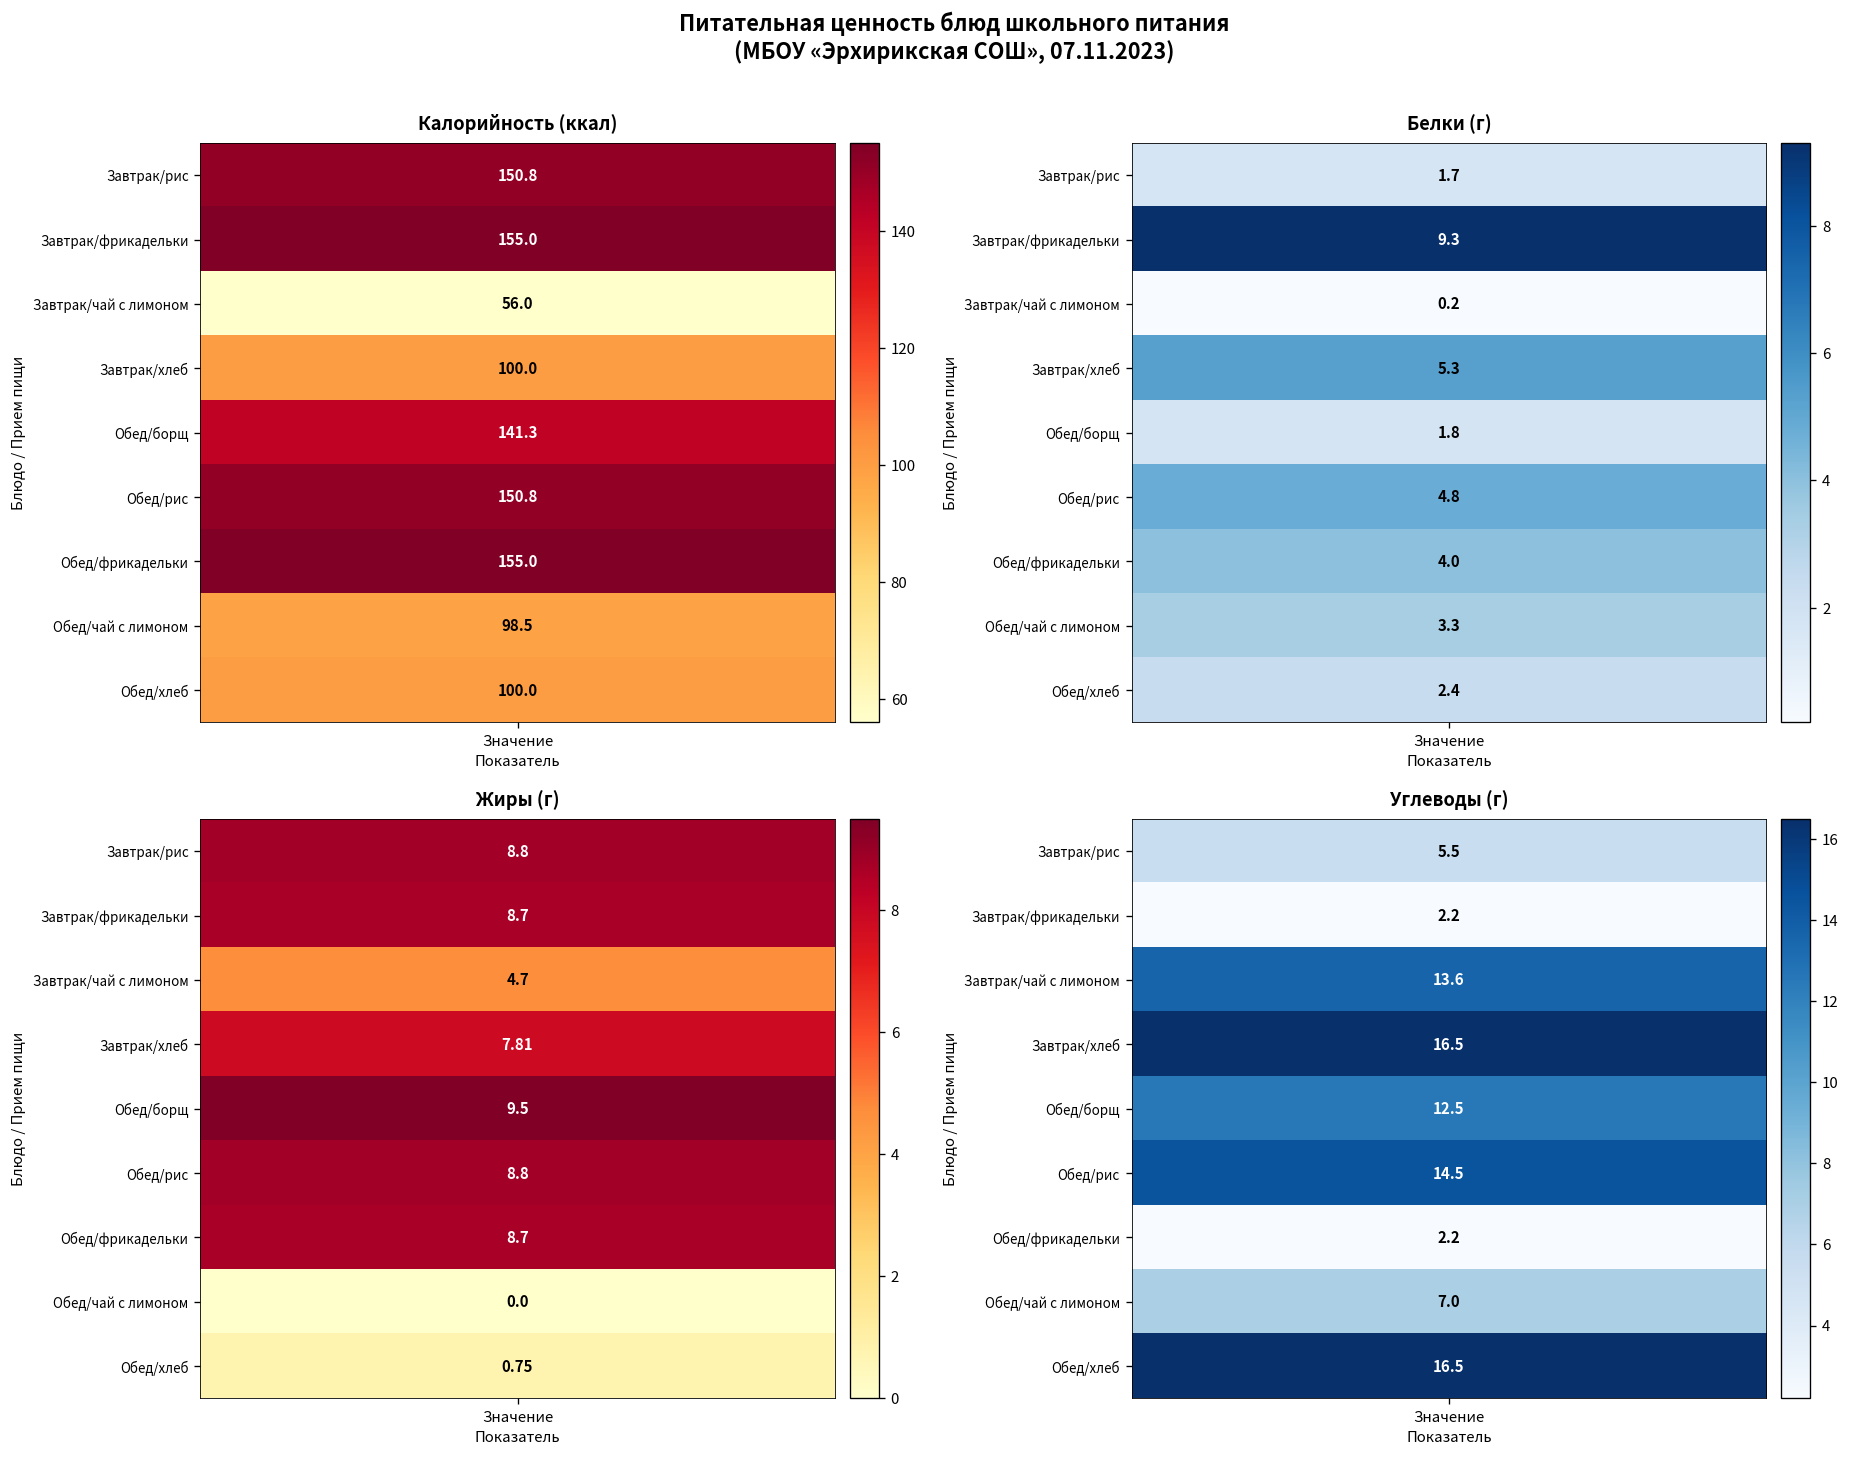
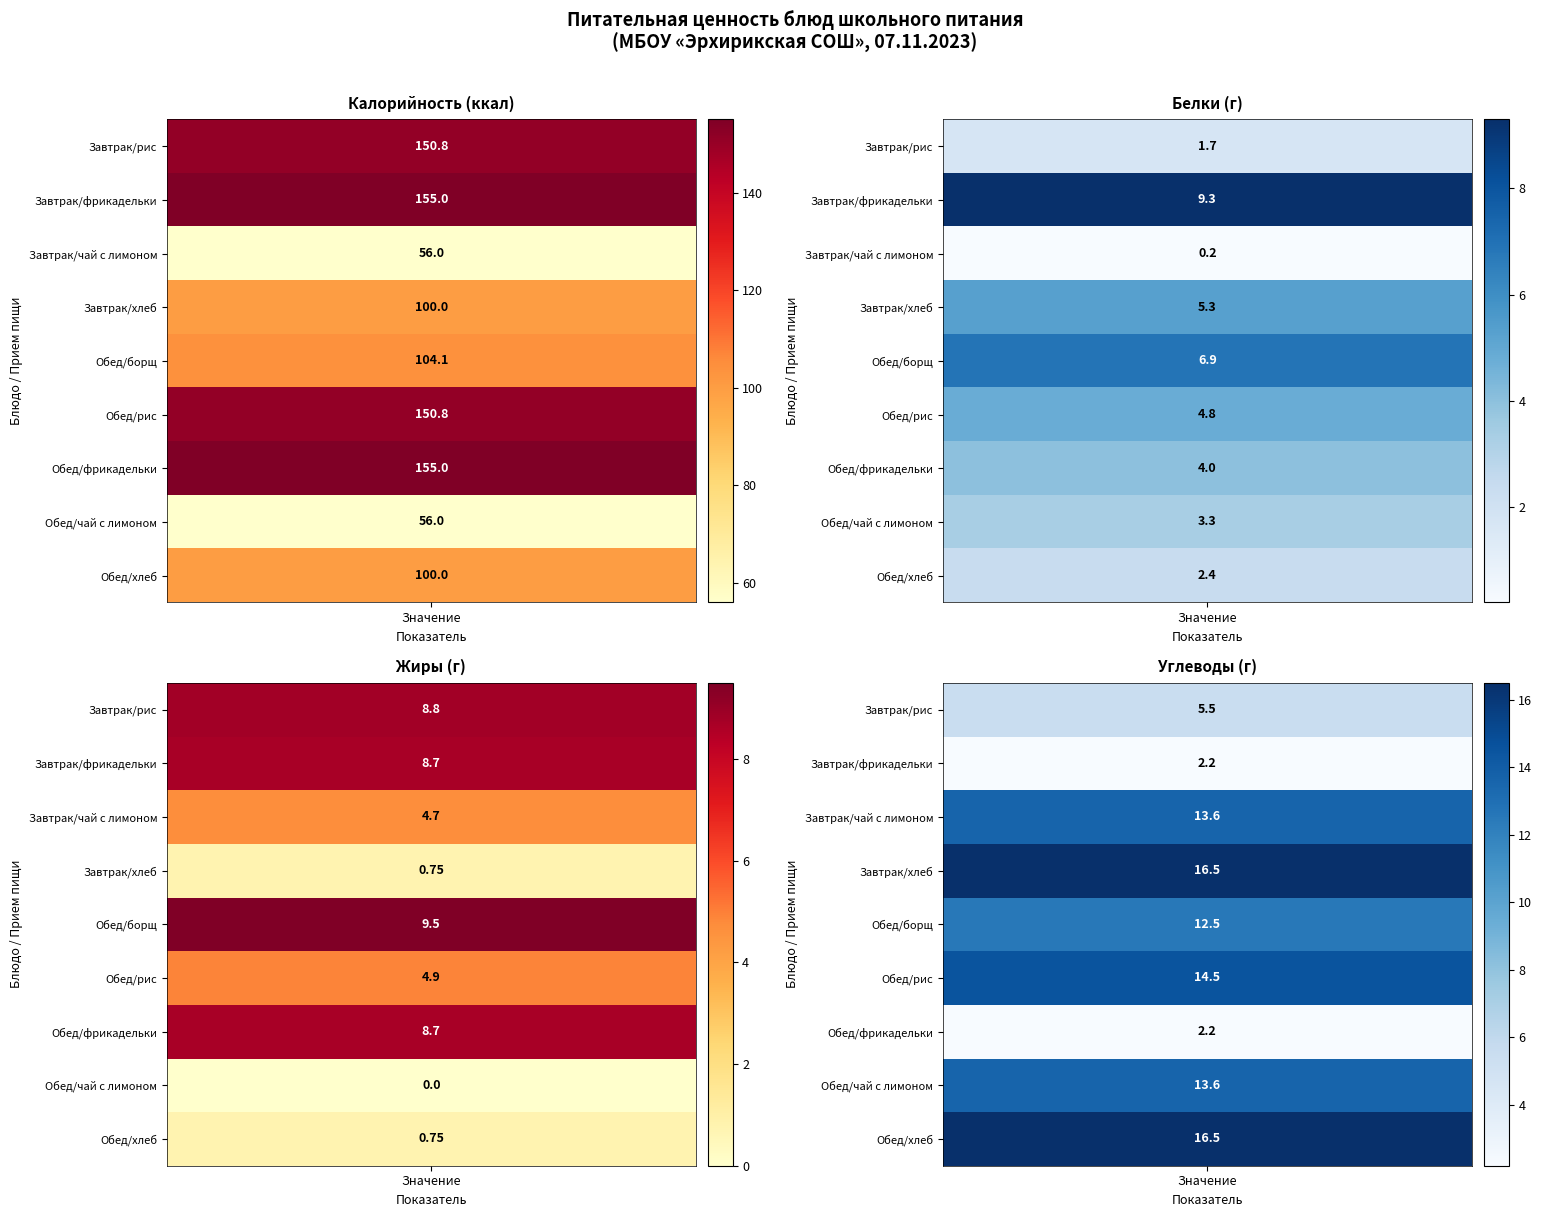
Калорийность (ккал), Обед/борщ, Значение: 141.3 -> 104.1
Калорийность (ккал), Обед/чай с лимоном, Значение: 98.5 -> 56.0
Белки (г), Обед/борщ, Значение: 1.8 -> 6.9
Жиры (г), Завтрак/хлеб, Значение: 7.81 -> 0.75
Жиры (г), Обед/рис, Значение: 8.8 -> 4.9
Углеводы (г), Обед/чай с лимоном, Значение: 7.0 -> 13.6
